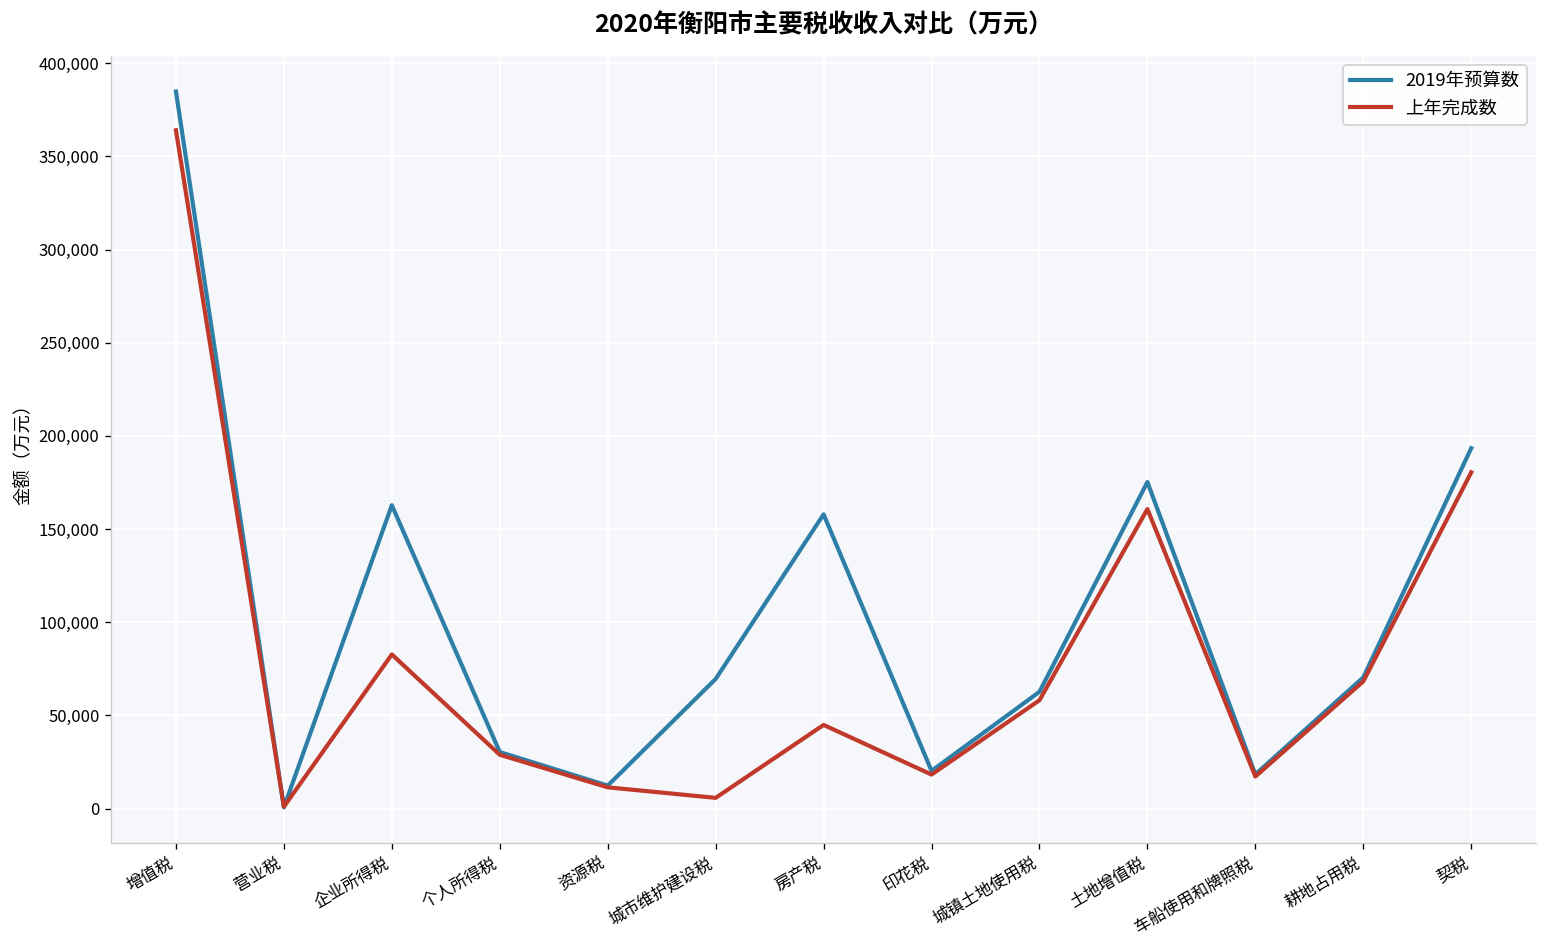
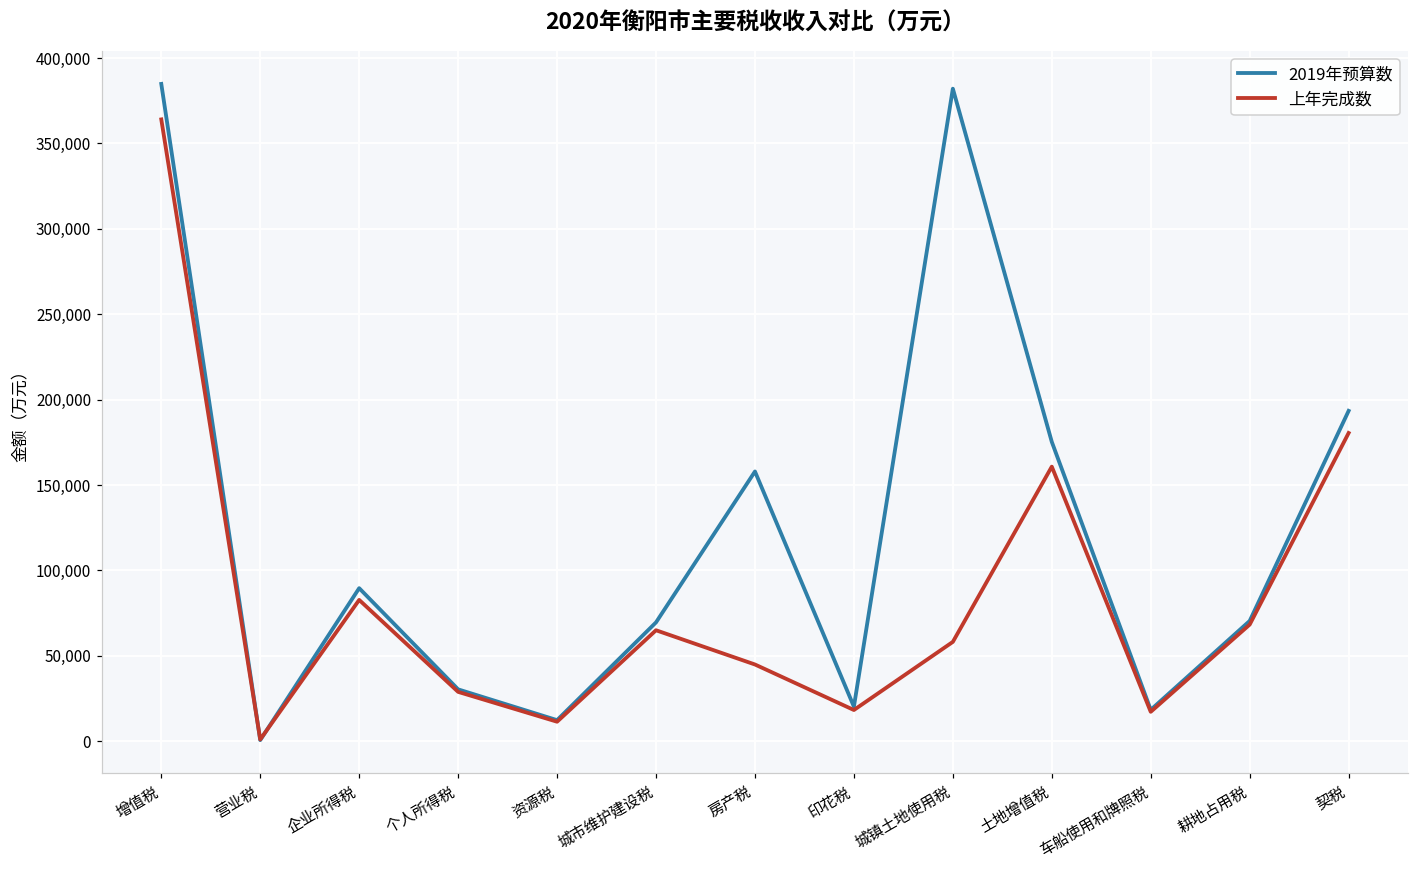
2019年预算数, 企业所得税: 163,000 -> 90,000
上年完成数, 城市维护建设税: 6,000 -> 65,000
2019年预算数, 城镇土地使用税: 63,000 -> 382,000
